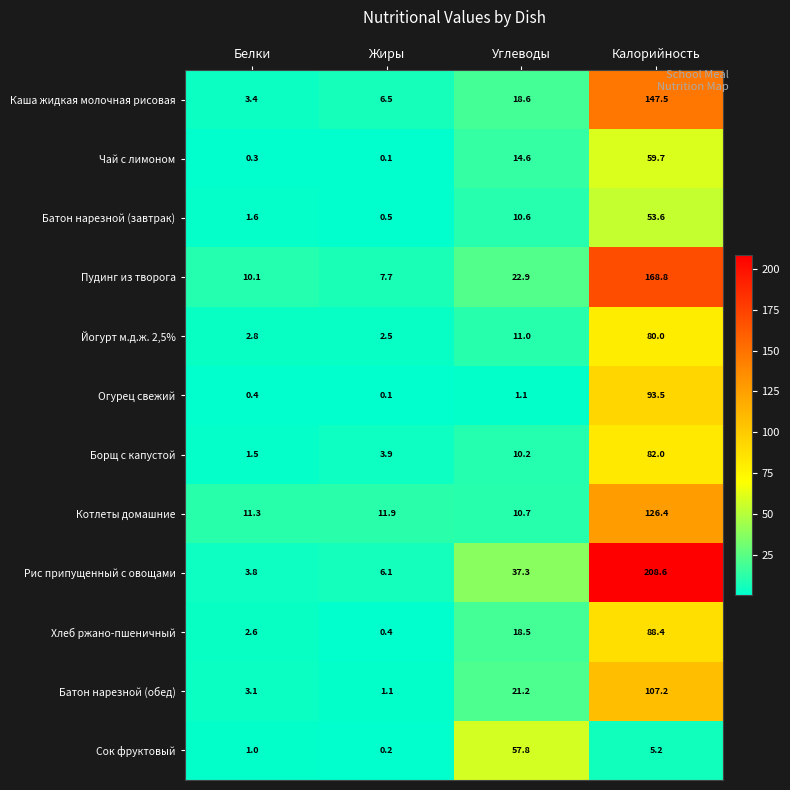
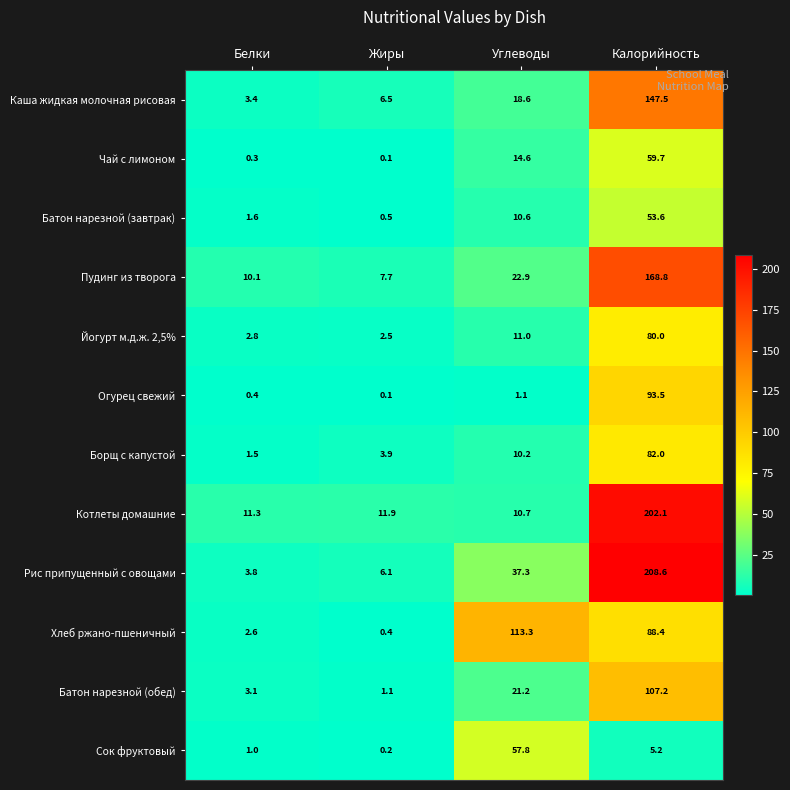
Котлеты домашние, Калорийность: 126.4 -> 202.1
Хлеб ржано-пшеничный, Углеводы: 18.5 -> 113.3
